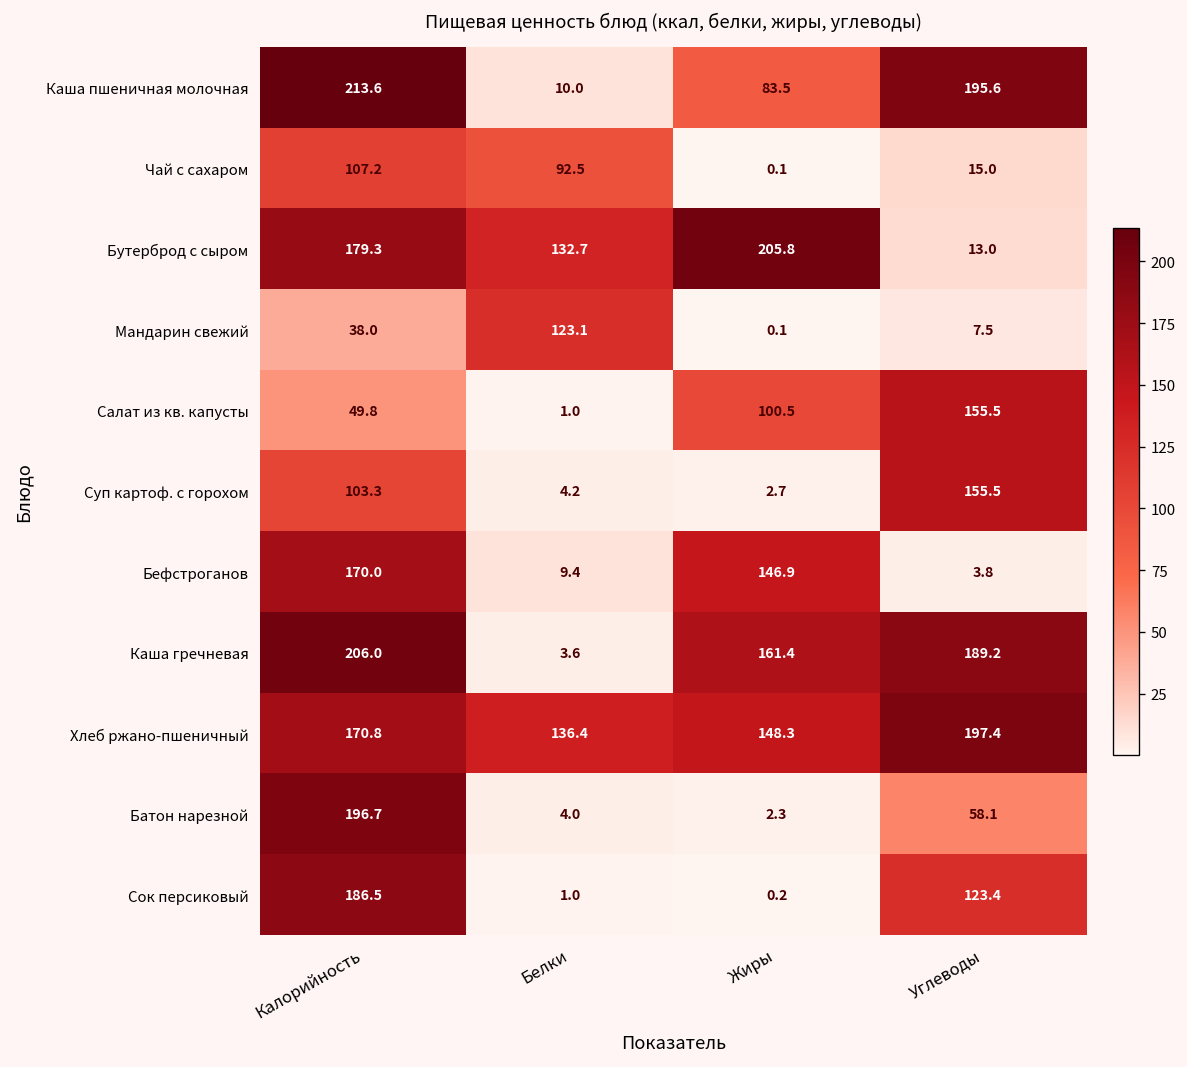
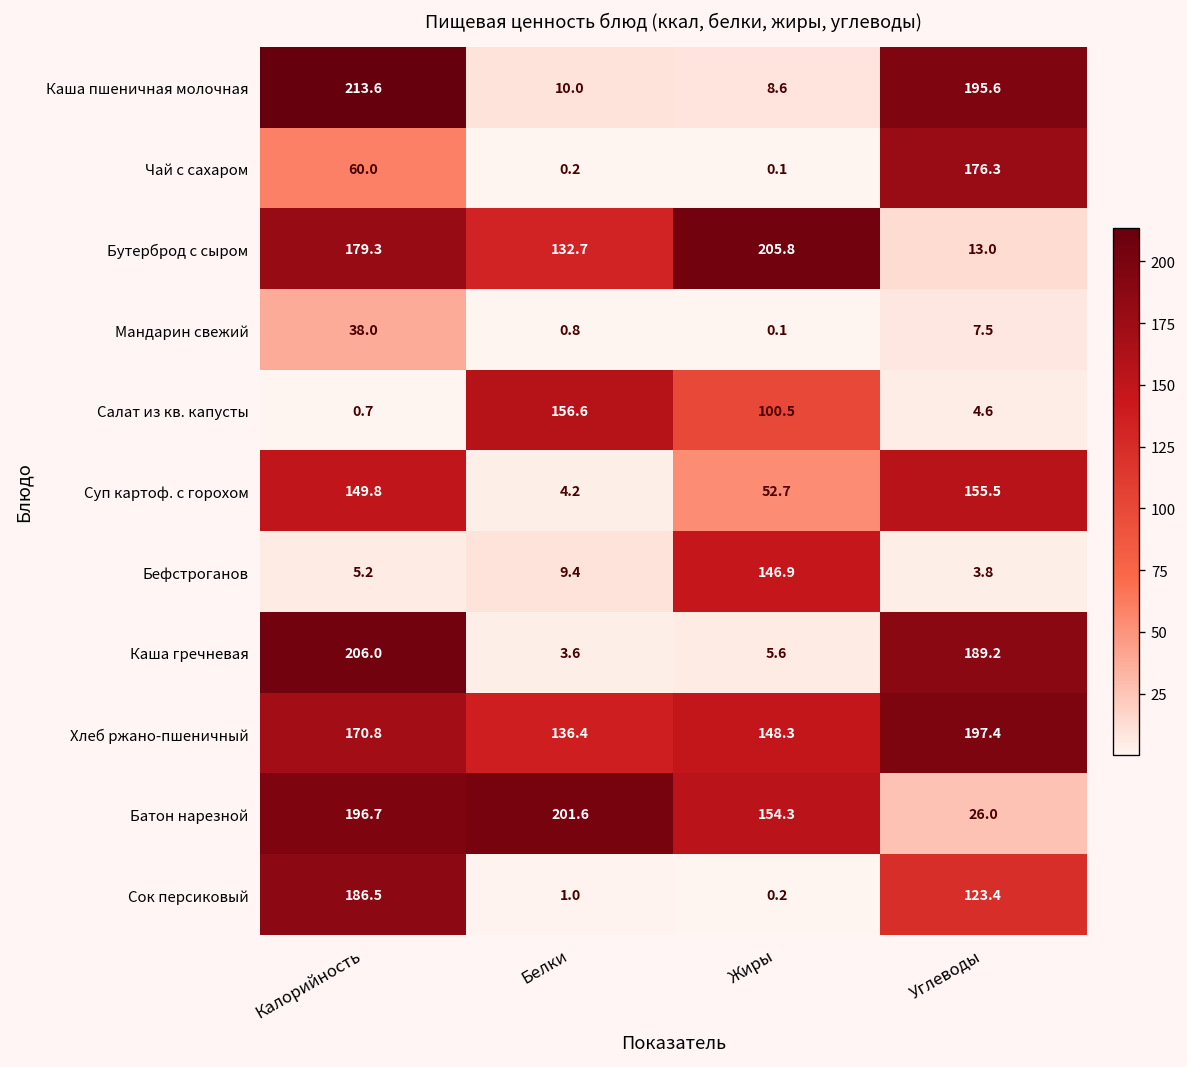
Каша пшеничная молочная, Жиры: 83.5 -> 8.6
Чай с сахаром, Калорийность: 107.2 -> 60.0
Чай с сахаром, Белки: 92.5 -> 0.2
Чай с сахаром, Углеводы: 15.0 -> 176.3
Мандарин свежий, Белки: 123.1 -> 0.8
Салат из кв. капусты, Калорийность: 49.8 -> 0.7
Салат из кв. капусты, Белки: 1.0 -> 156.6
Салат из кв. капусты, Углеводы: 155.5 -> 4.6
Суп картоф. с горохом, Калорийность: 103.3 -> 149.8
Суп картоф. с горохом, Жиры: 2.7 -> 52.7
Бефстроганов, Калорийность: 170.0 -> 5.2
Каша гречневая, Жиры: 161.4 -> 5.6
Батон нарезной, Белки: 4.0 -> 201.6
Батон нарезной, Жиры: 2.3 -> 154.3
Батон нарезной, Углеводы: 58.1 -> 26.0
